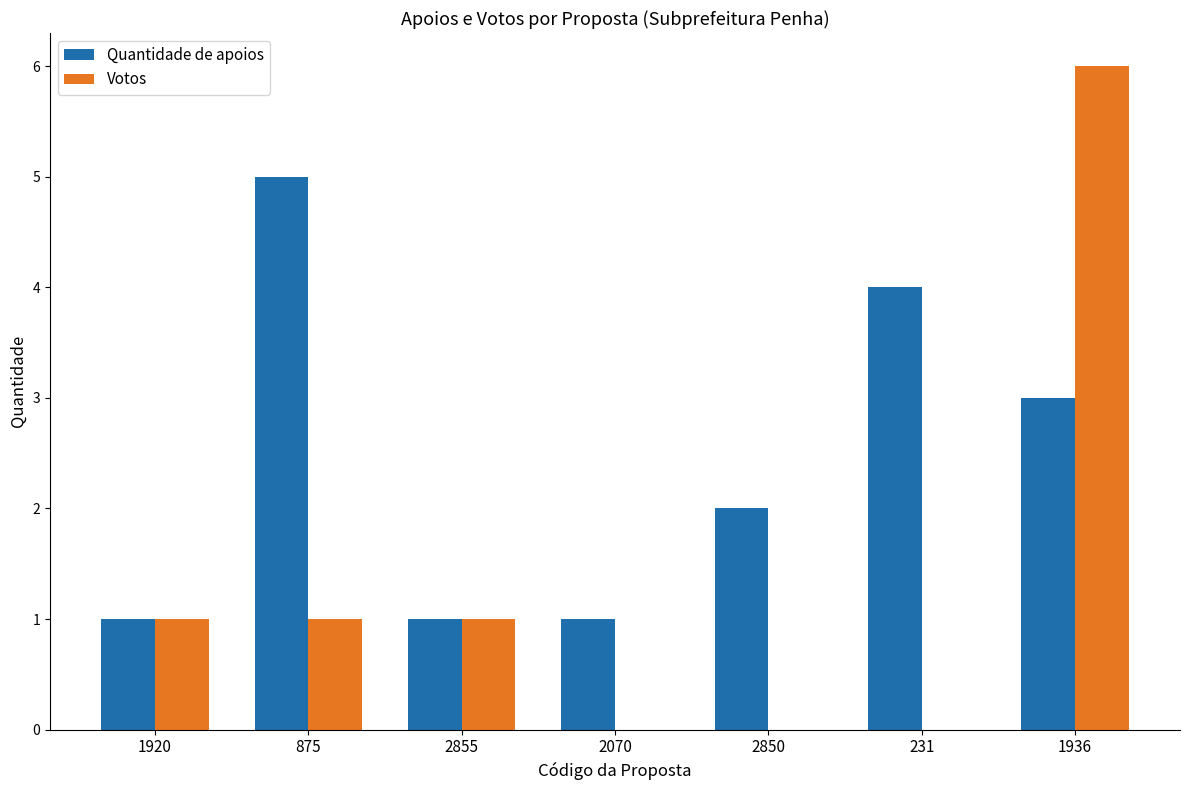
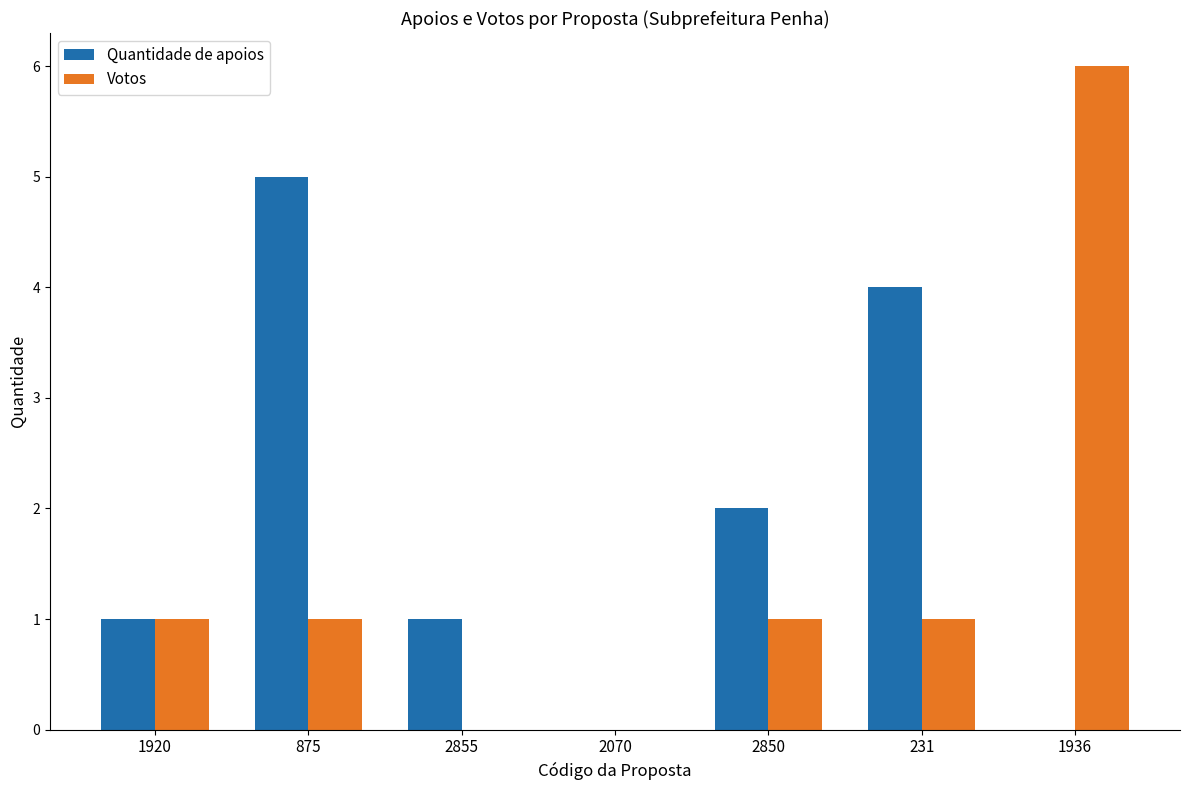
Votos, 2855: 1 -> 0
Quantidade de apoios, 2070: 1 -> 0
Votos, 2850: 0 -> 1
Votos, 231: 0 -> 1
Quantidade de apoios, 1936: 3 -> 0
